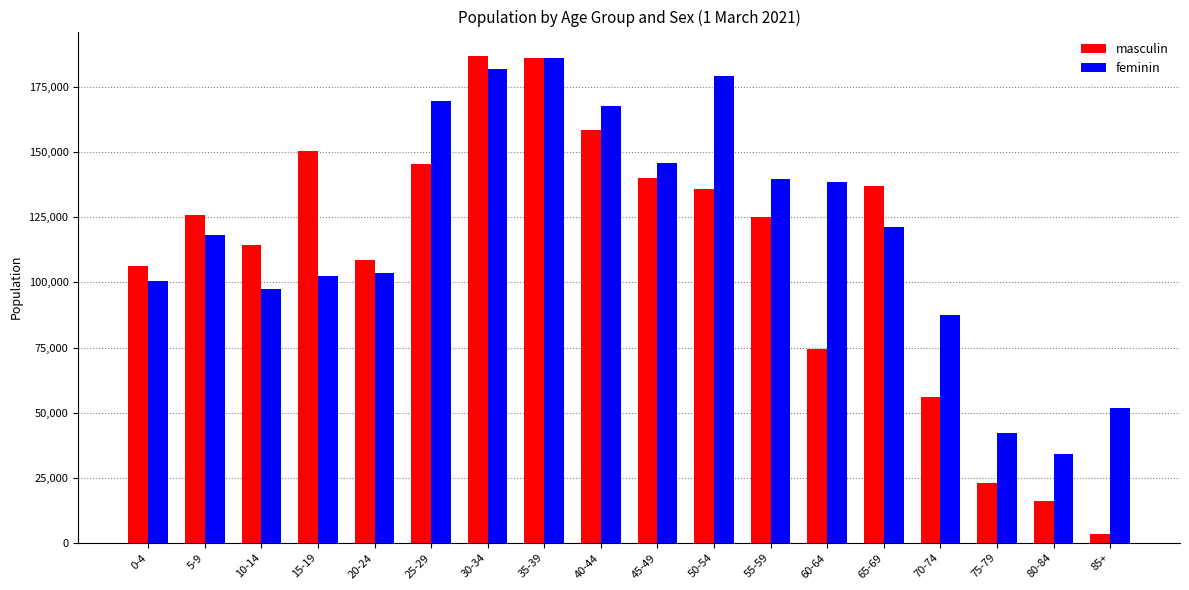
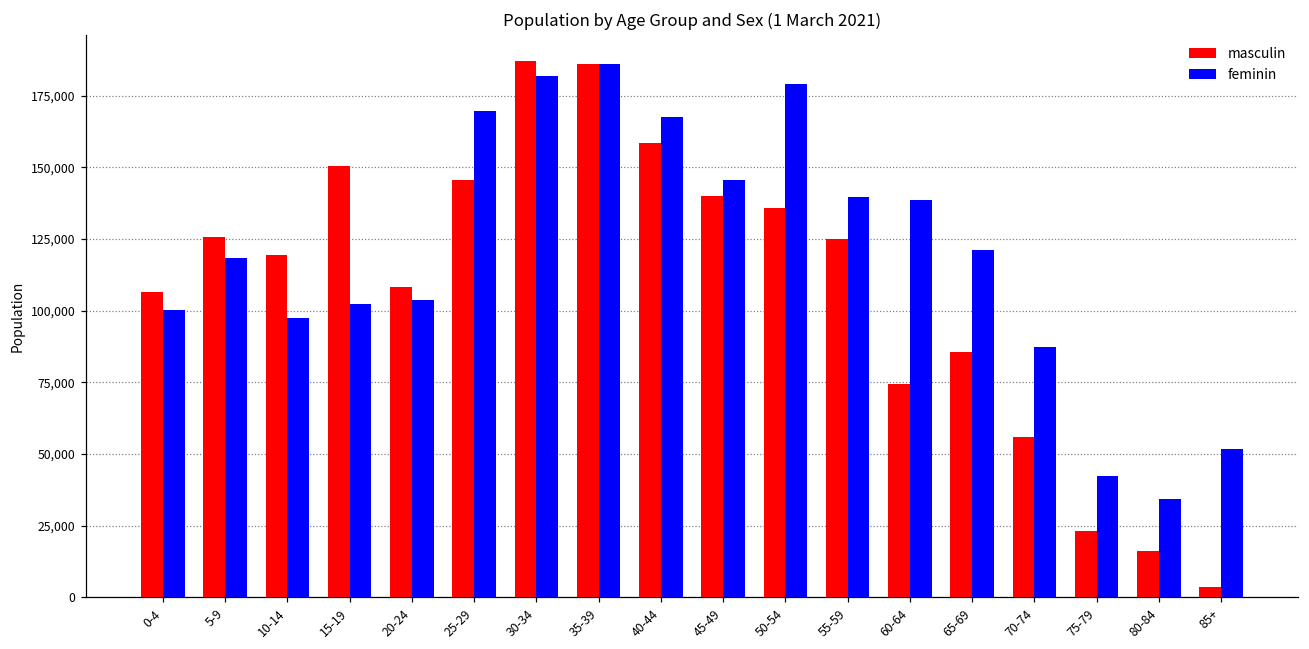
masculin, 10-14: 114,000 -> 119,000
masculin, 65-69: 137,000 -> 85,000
